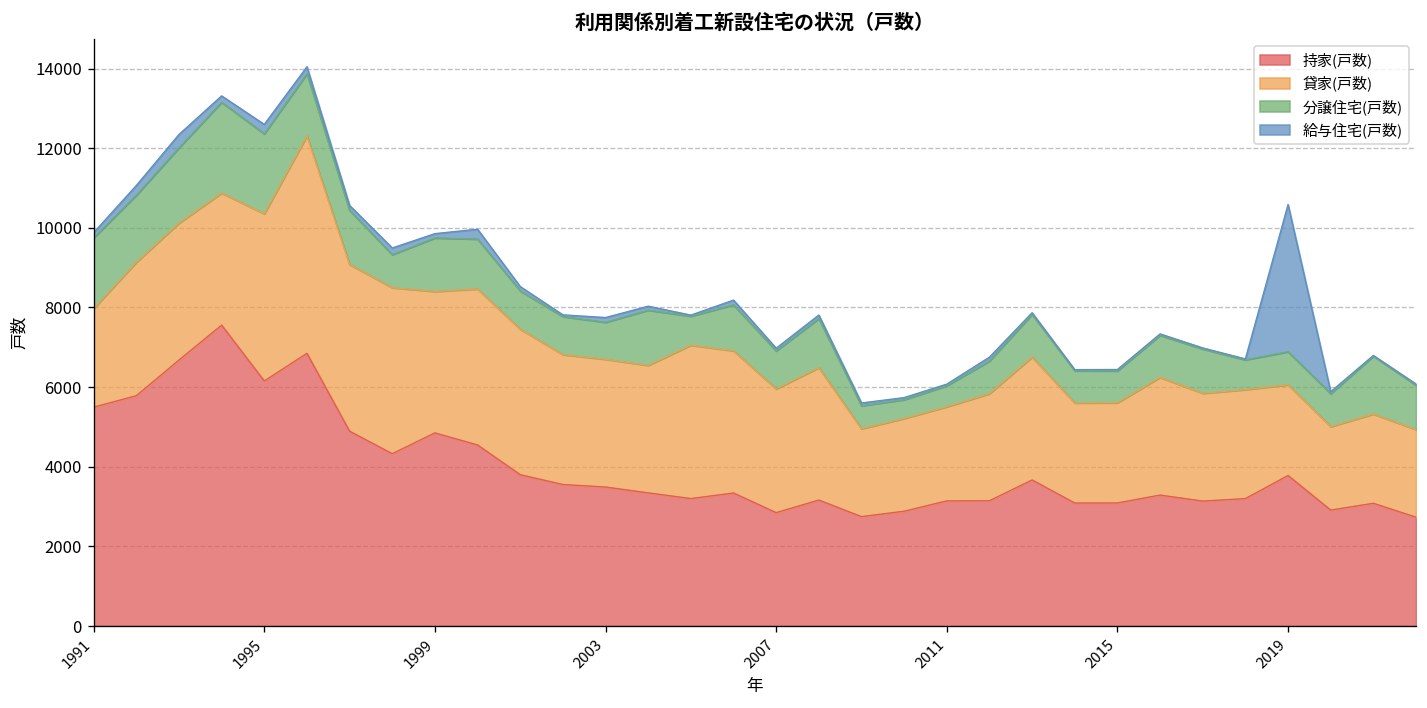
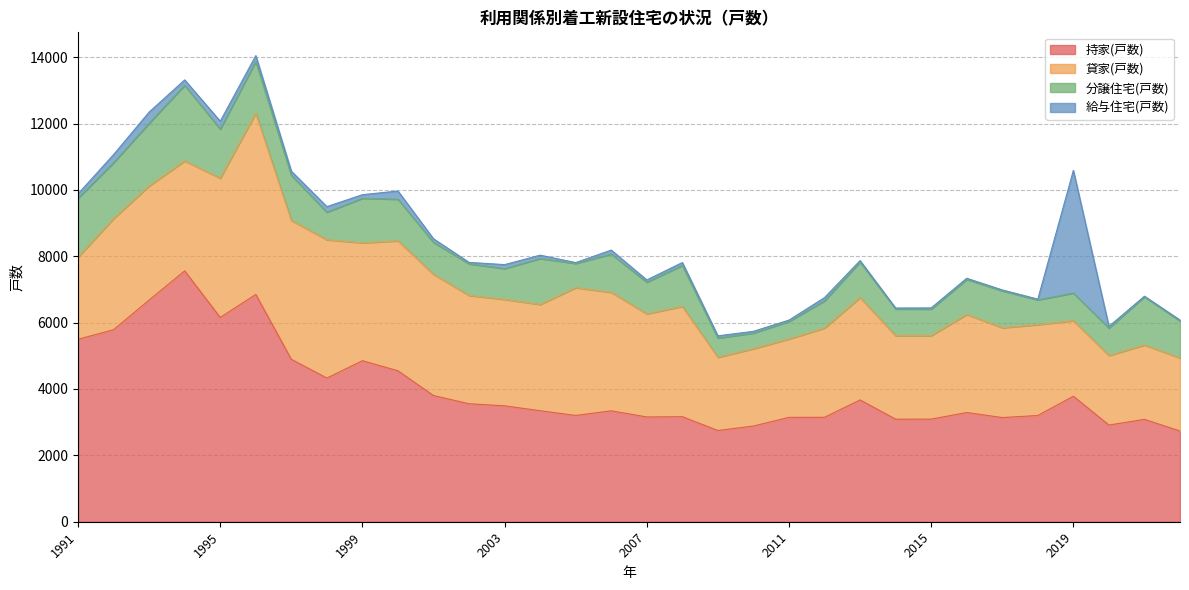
分譲住宅(戸数), 1995: 2000 -> 1500
持家(戸数), 2007: 2800 -> 3200
